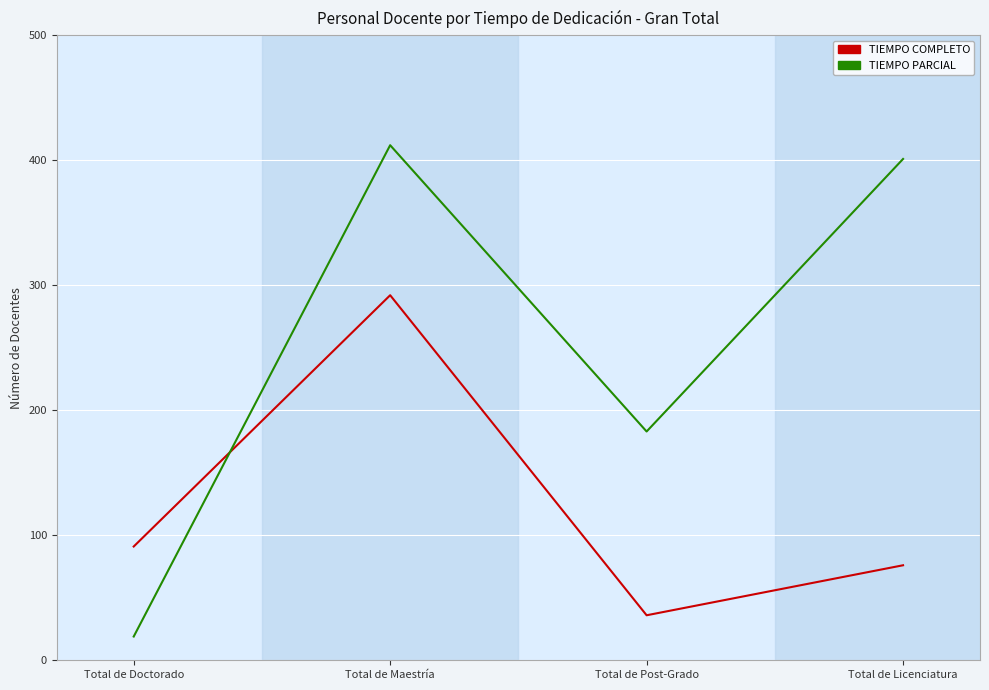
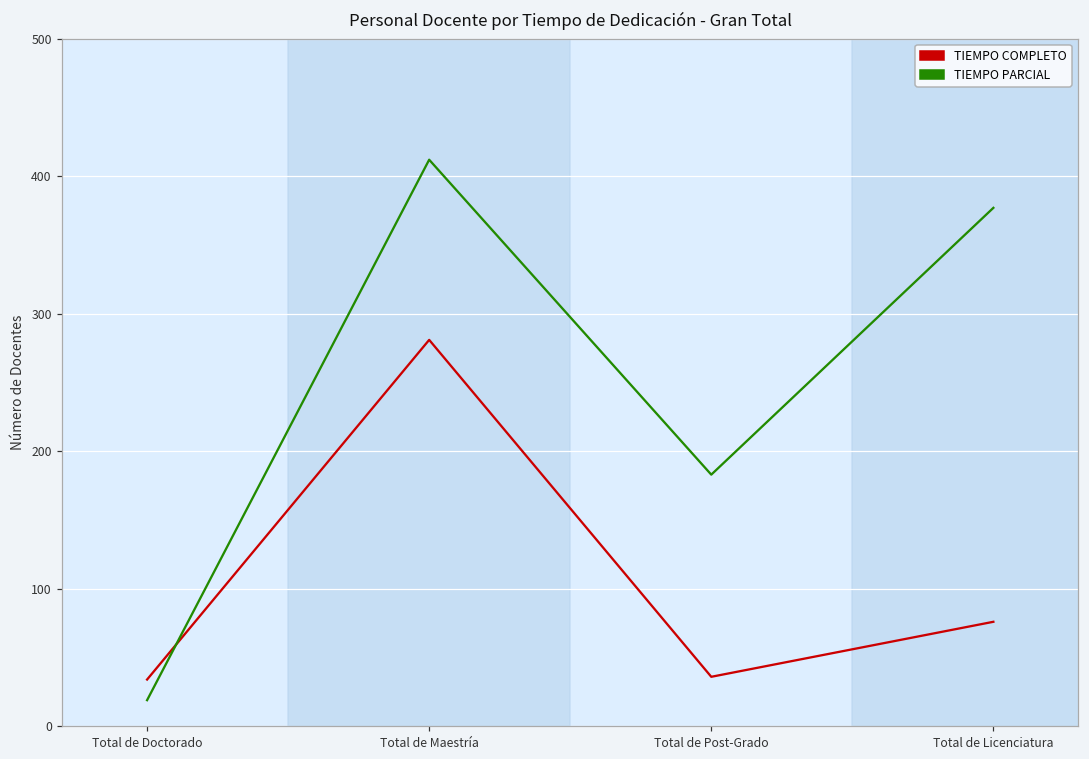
TIEMPO COMPLETO, Total de Doctorado: 91 -> 34
TIEMPO COMPLETO, Total de Maestría: 292 -> 281
TIEMPO PARCIAL, Total de Licenciatura: 401 -> 377
